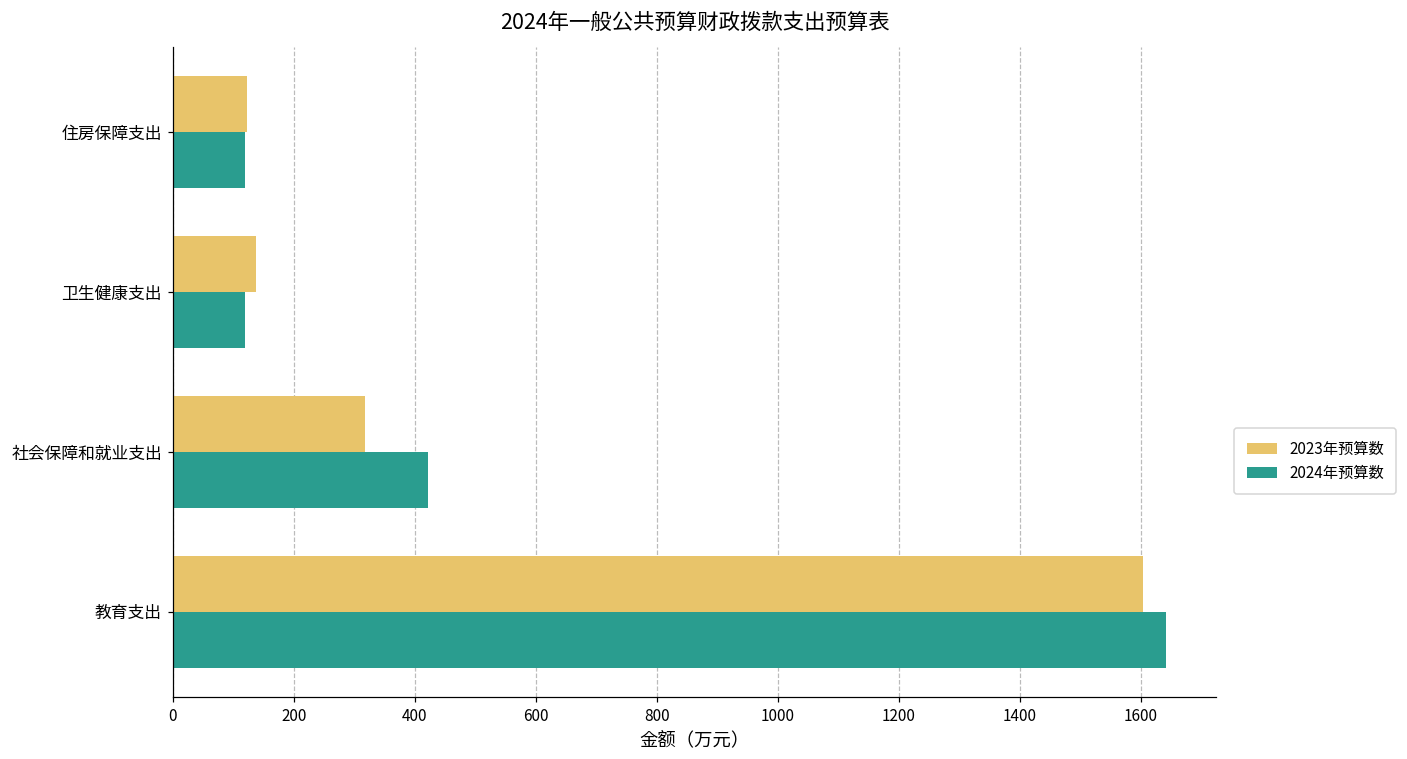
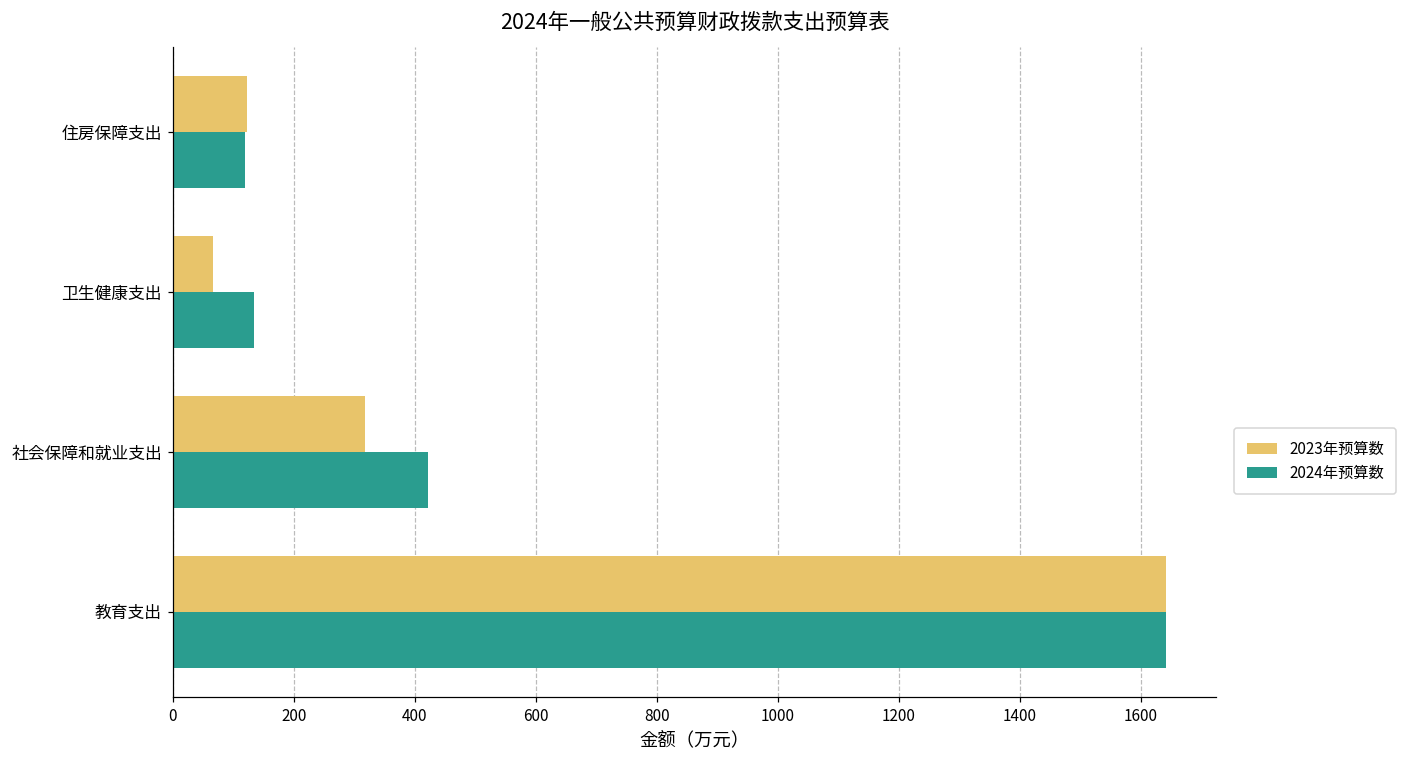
2023年预算数, 卫生健康支出: 140 -> 70
2024年预算数, 卫生健康支出: 120 -> 140
2023年预算数, 教育支出: 1600 -> 1640
